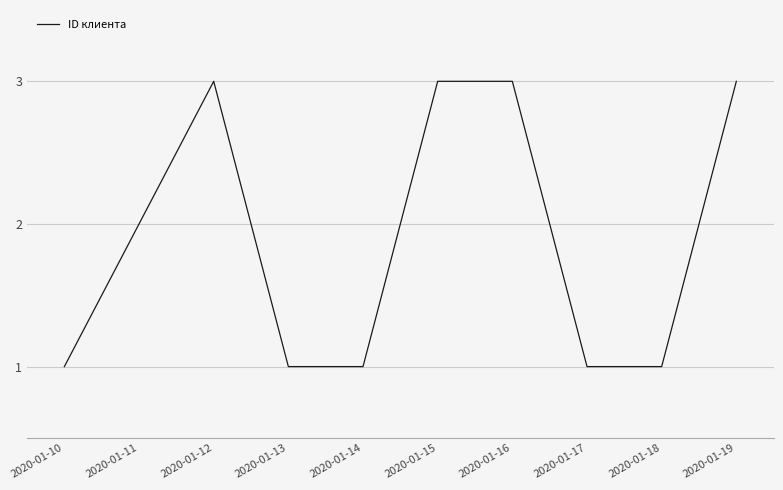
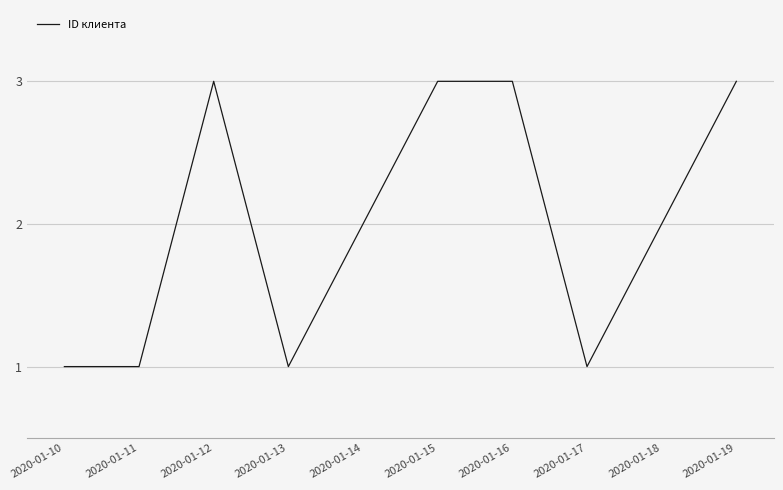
2020-01-11: 2 -> 1
2020-01-14: 1 -> 2
2020-01-18: 1 -> 2
